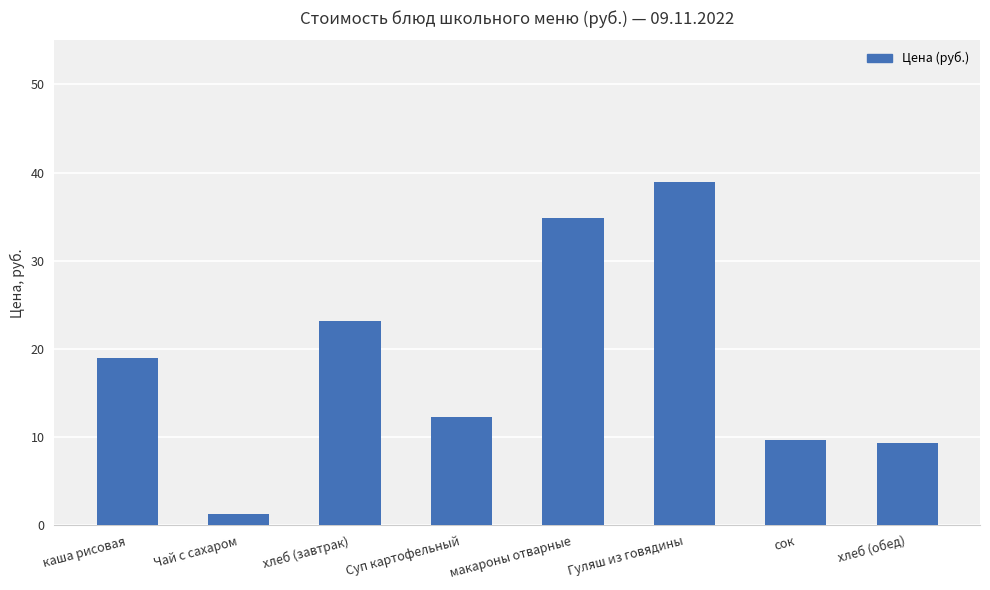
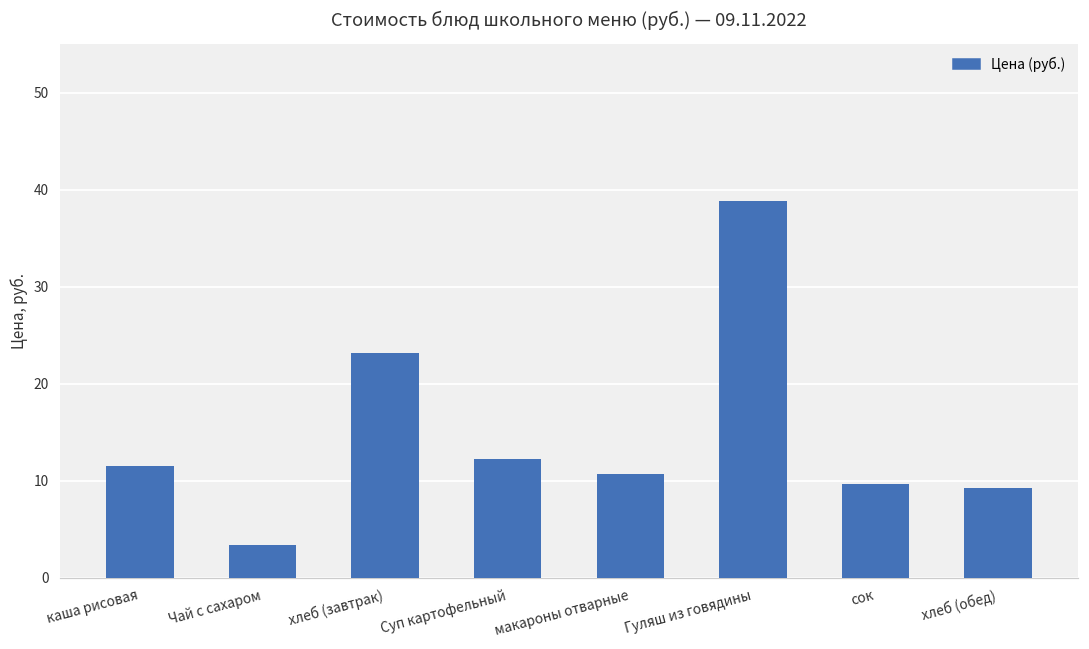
каша рисовая: 19 -> 12
Чай с сахаром: 1 -> 3
макароны отварные: 35 -> 11
